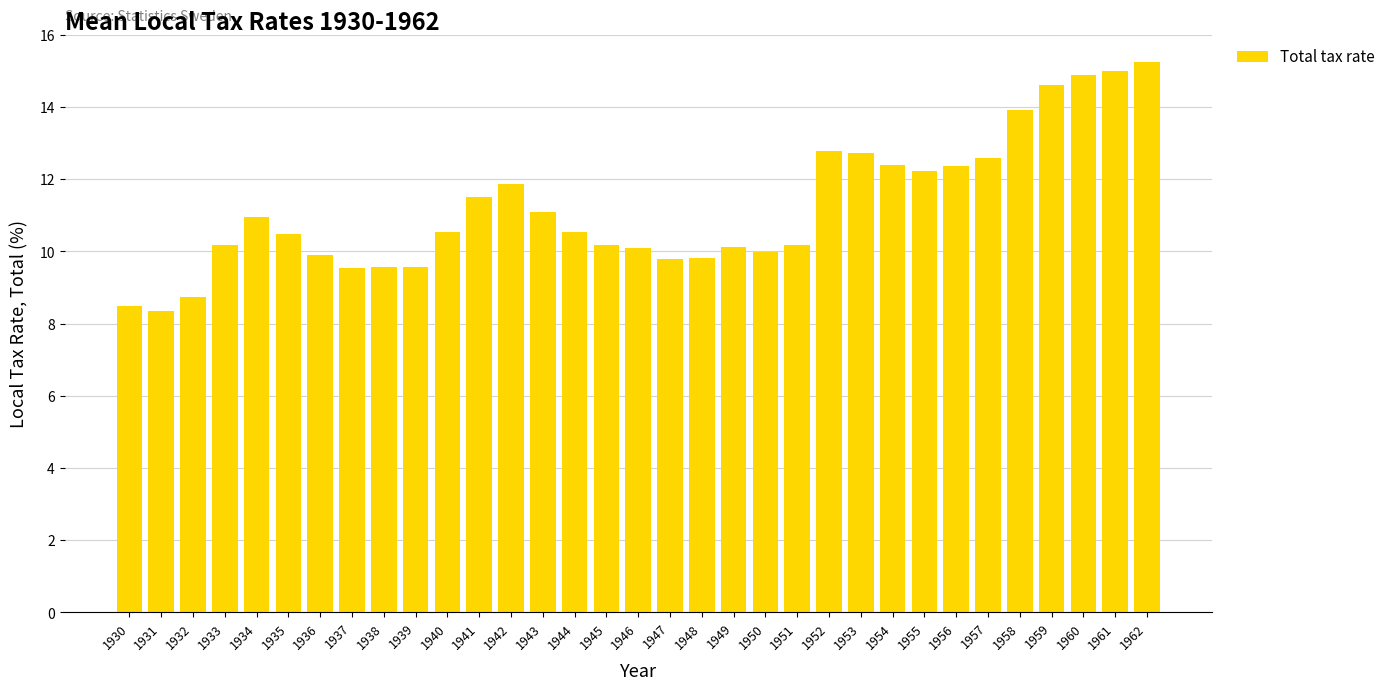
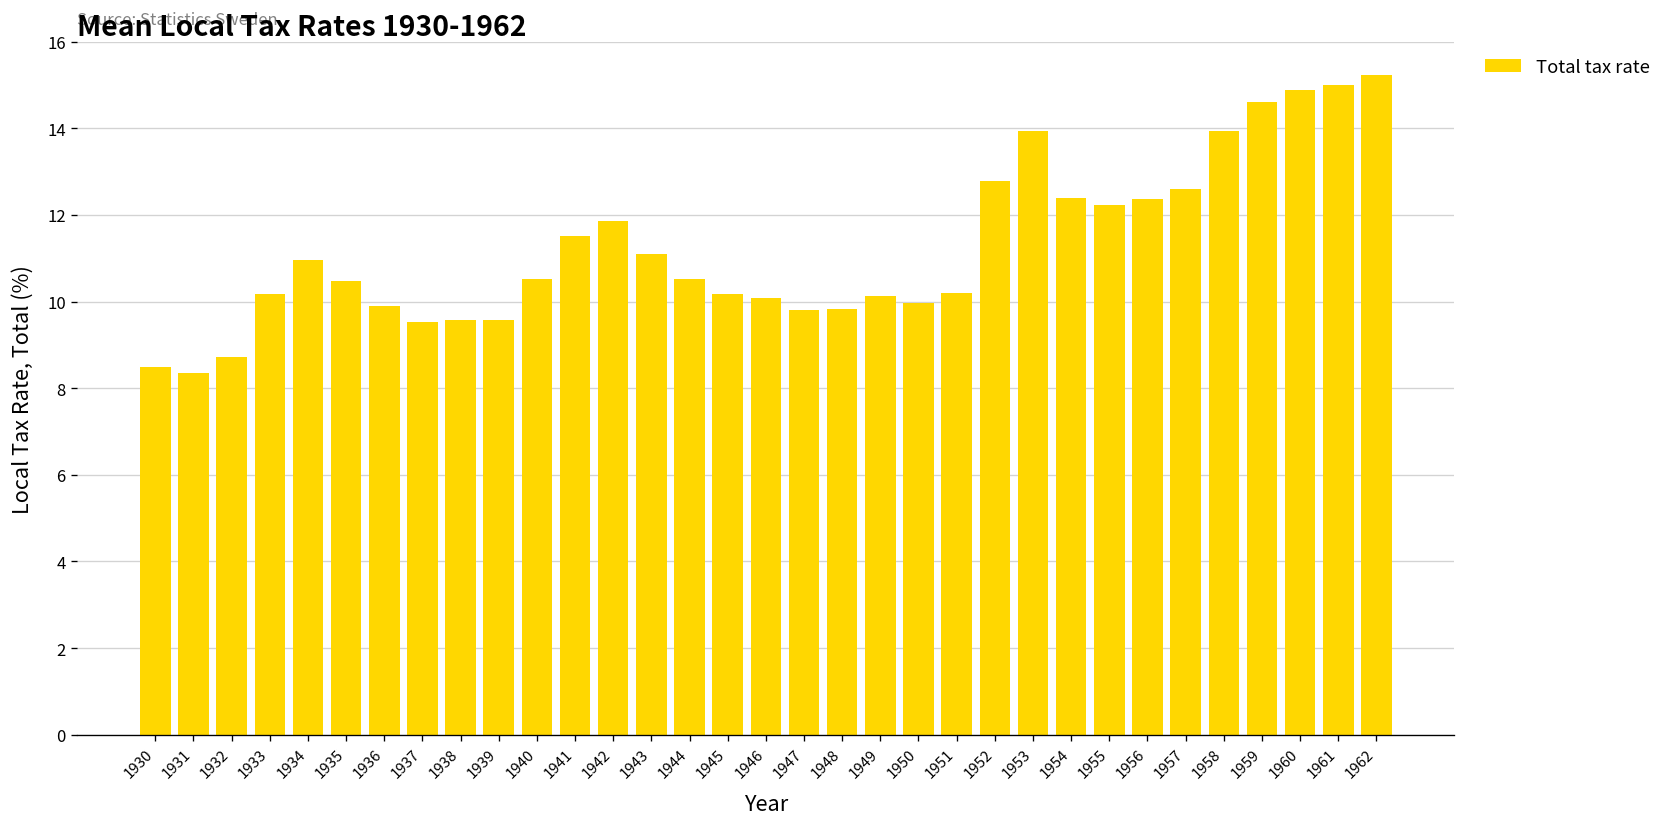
1953: 12.7 -> 13.9
